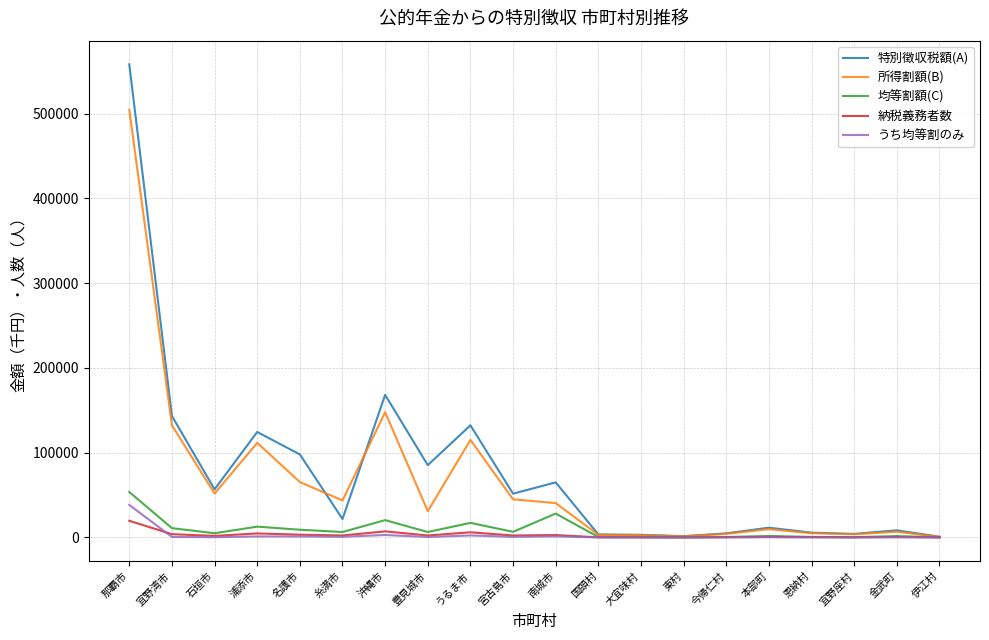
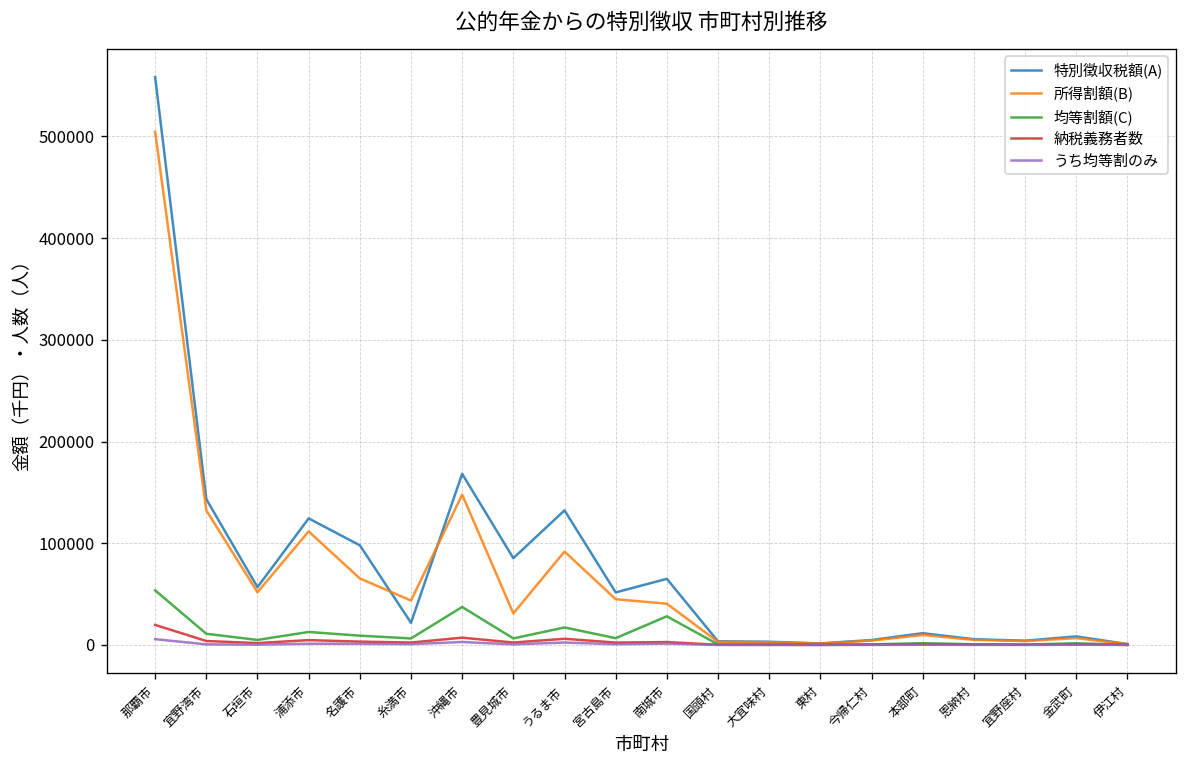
うち均等割のみ, 那覇市: 40000 -> 10000
均等割額(C), 沖縄市: 20000 -> 40000
所得割額(B), うるま市: 120000 -> 90000
